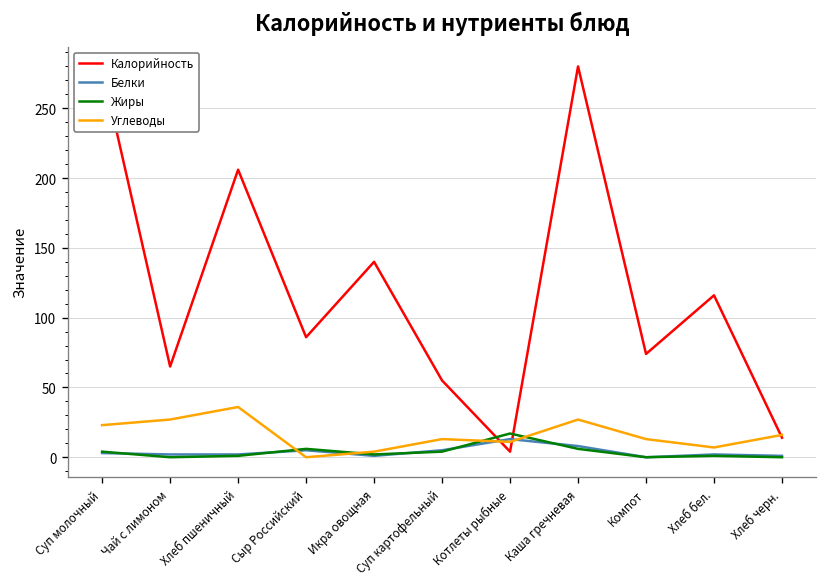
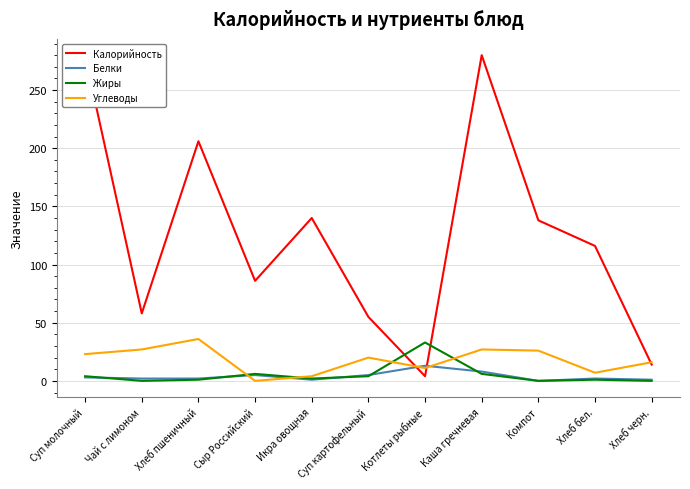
Калорийность, Чай с лимоном: 65 -> 58
Углеводы, Суп картофельный: 13 -> 20
Жиры, Котлеты рыбные: 17 -> 33
Калорийность, Компот: 74 -> 138
Углеводы, Компот: 13 -> 26
